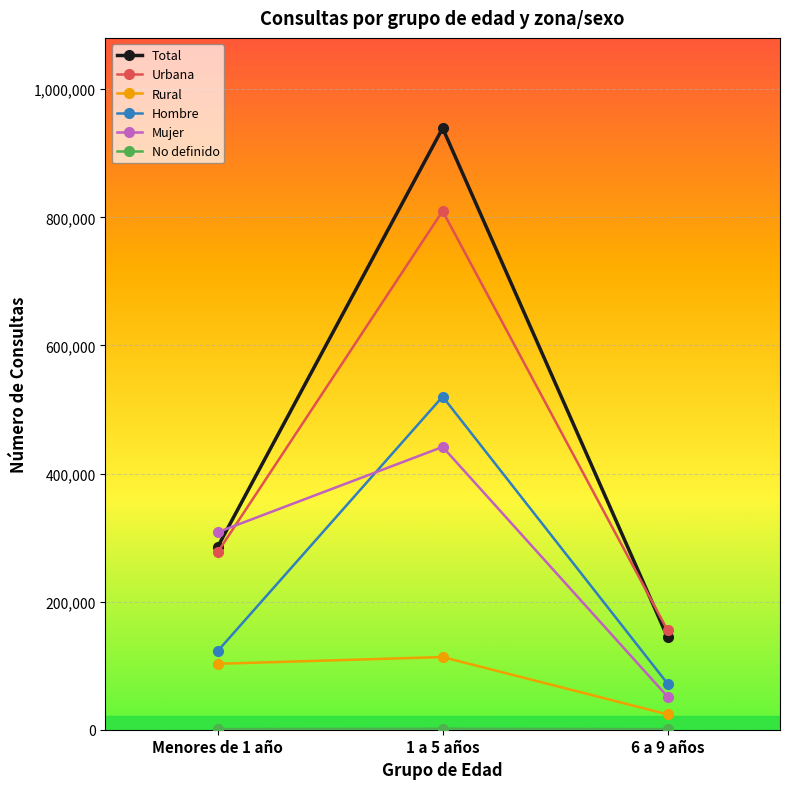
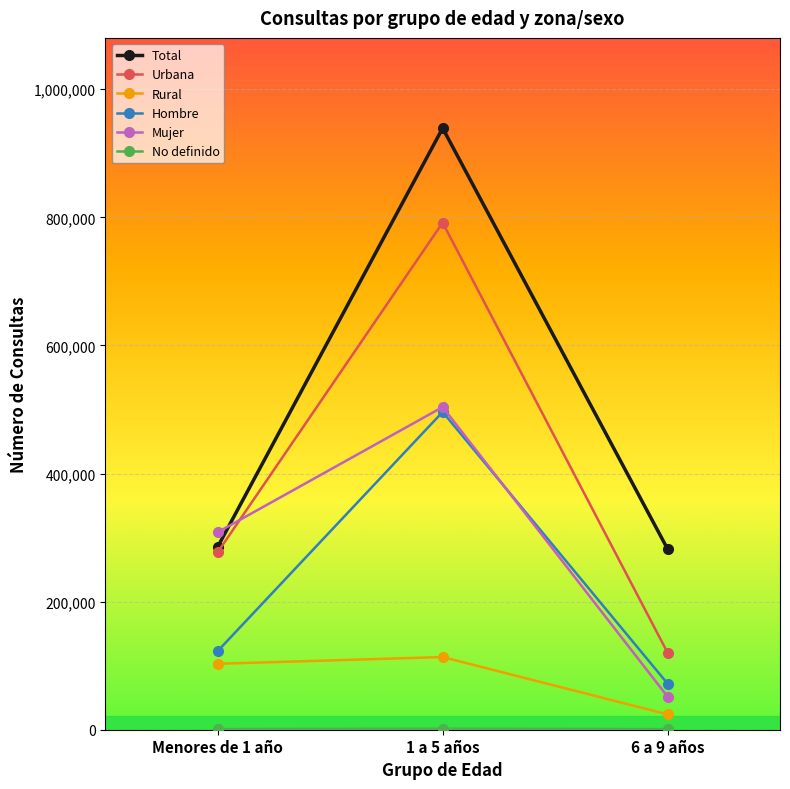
Urbana, 1 a 5 años: 810,000 -> 790,000
Hombre, 1 a 5 años: 520,000 -> 500,000
Mujer, 1 a 5 años: 440,000 -> 500,000
Total, 6 a 9 años: 140,000 -> 280,000
Urbana, 6 a 9 años: 160,000 -> 120,000
